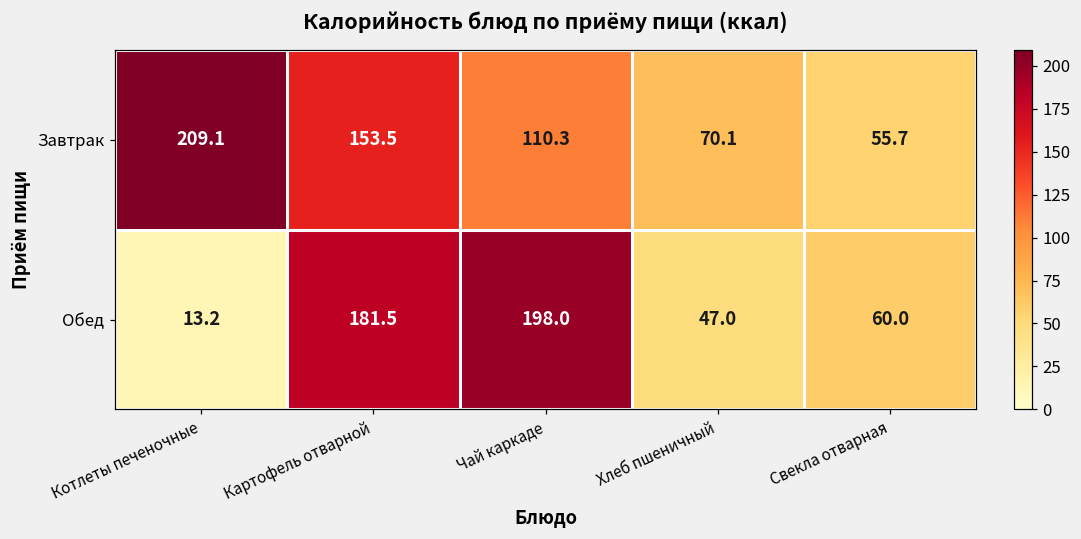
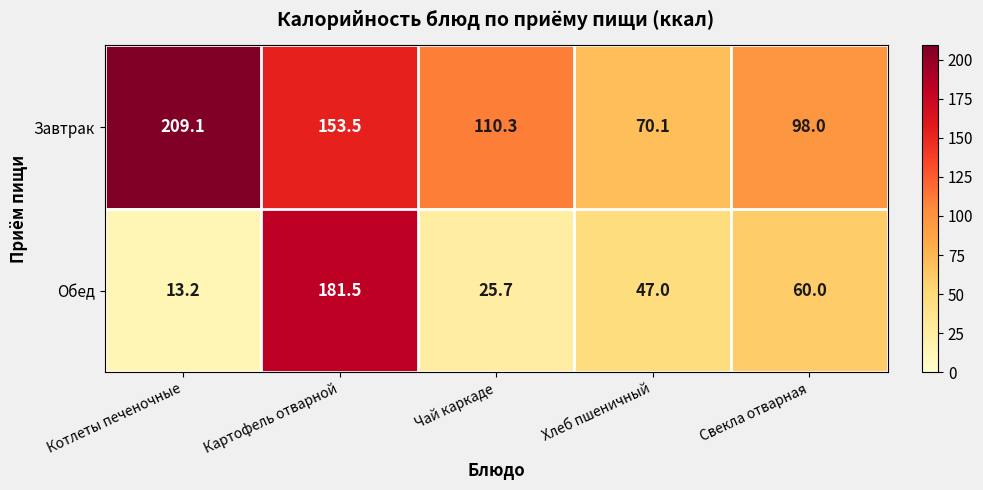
Завтрак, Свекла отварная: 55.7 -> 98.0
Обед, Чай каркаде: 198.0 -> 25.7
